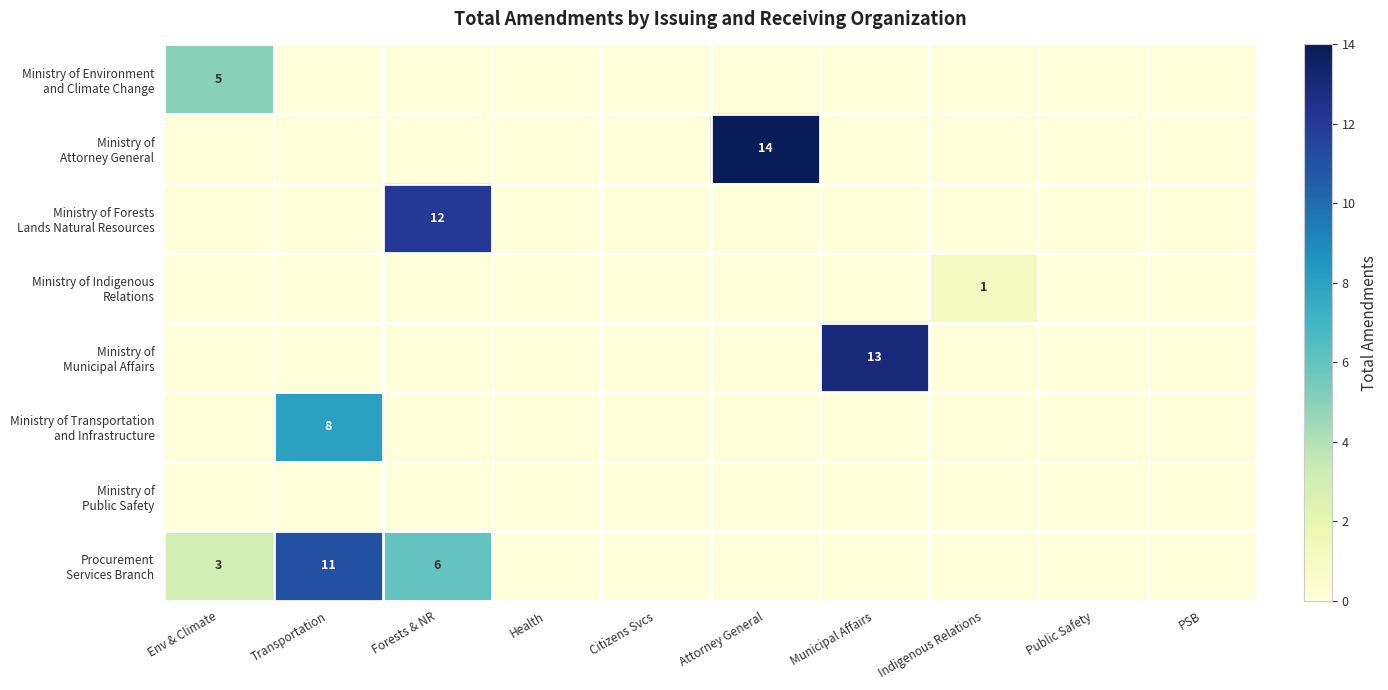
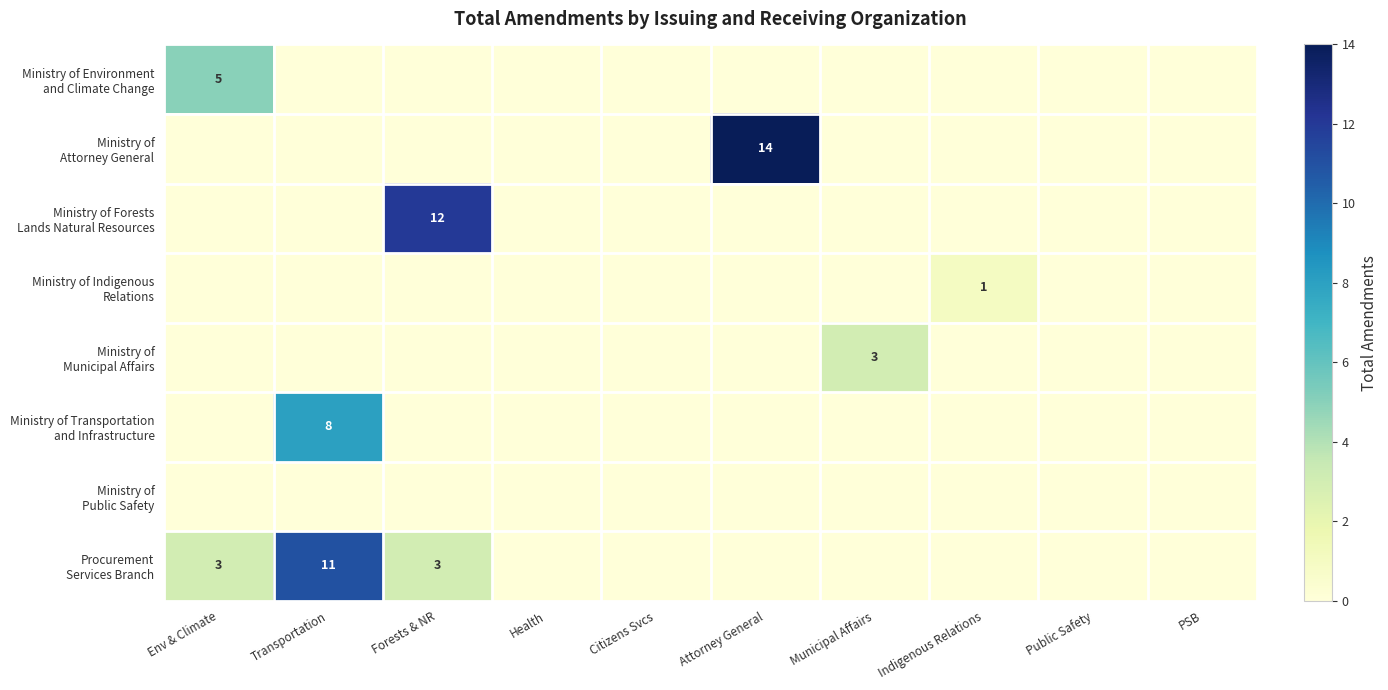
Ministry of Municipal Affairs, Municipal Affairs: 13 -> 3
Procurement Services Branch, Forests & NR: 6 -> 3
